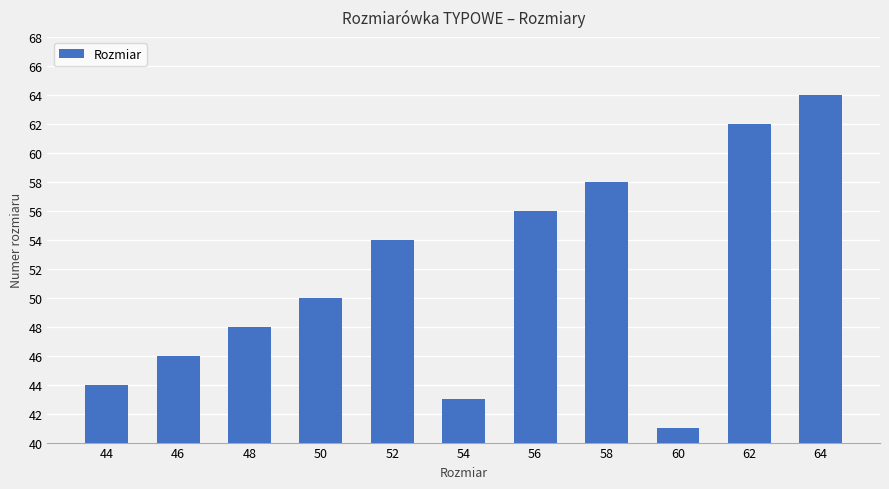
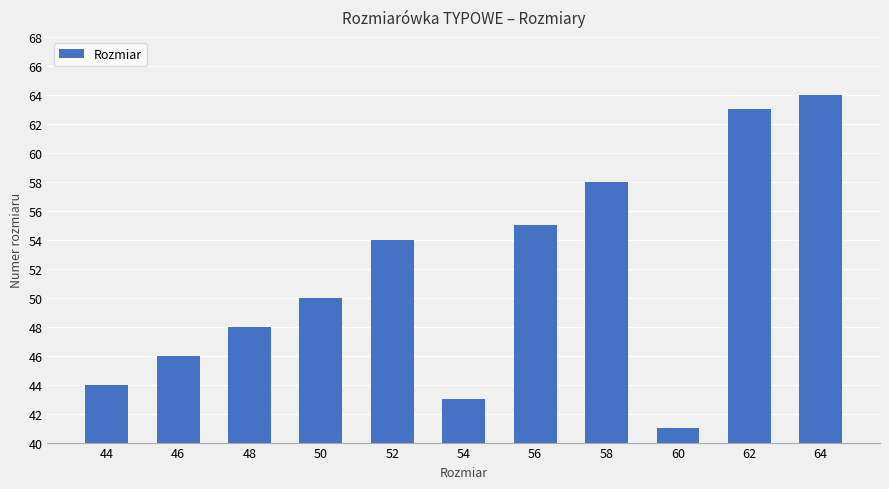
56: 56 -> 55
62: 62 -> 63
